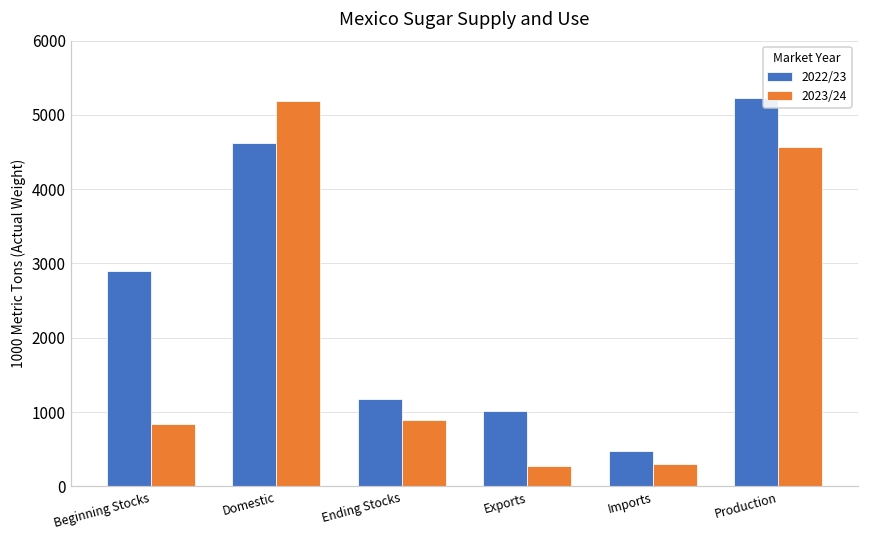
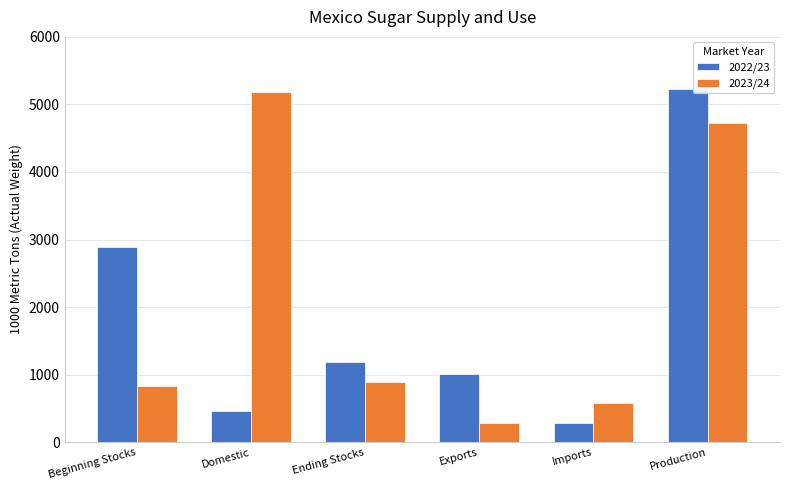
2022/23, Domestic: 4600 -> 500
2022/23, Imports: 500 -> 300
2023/24, Imports: 300 -> 600
2023/24, Production: 4600 -> 4700
